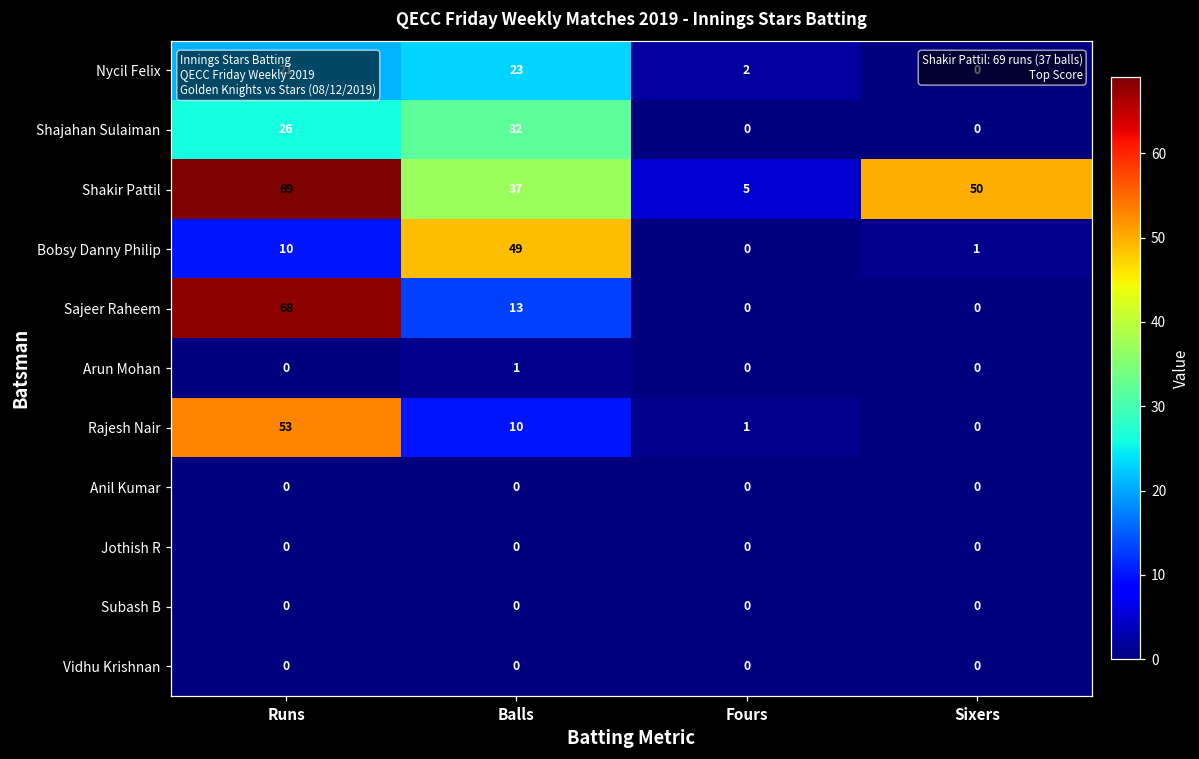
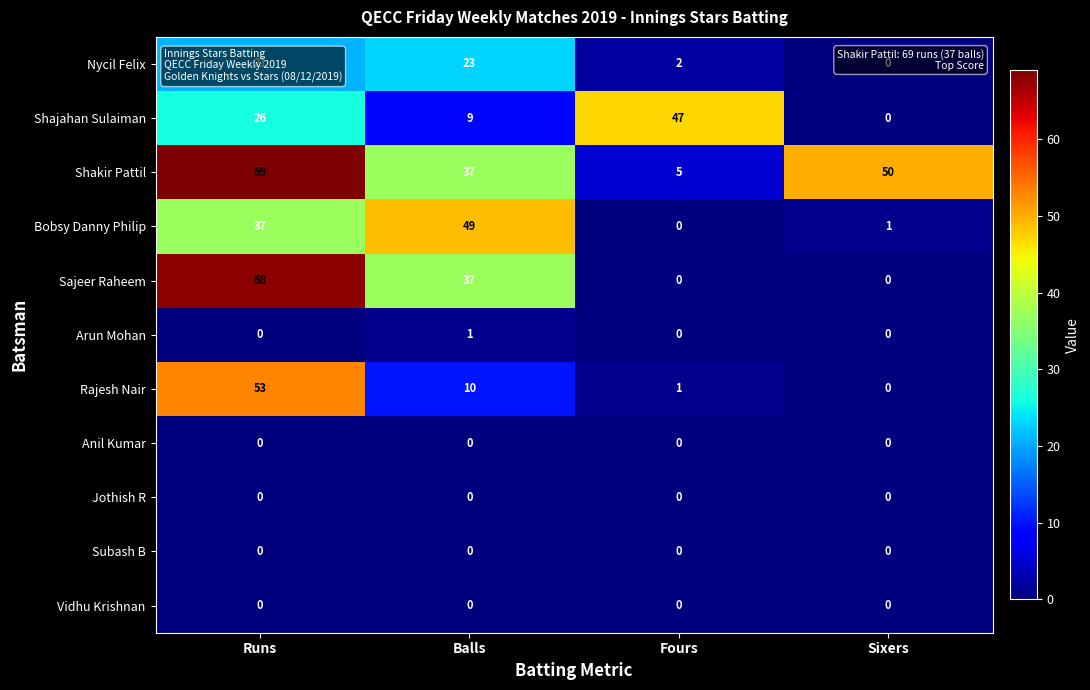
Shajahan Sulaiman, Balls: 32 -> 9
Shajahan Sulaiman, Fours: 0 -> 47
Bobsy Danny Philip, Runs: 10 -> 37
Sajeer Raheem, Balls: 13 -> 37
